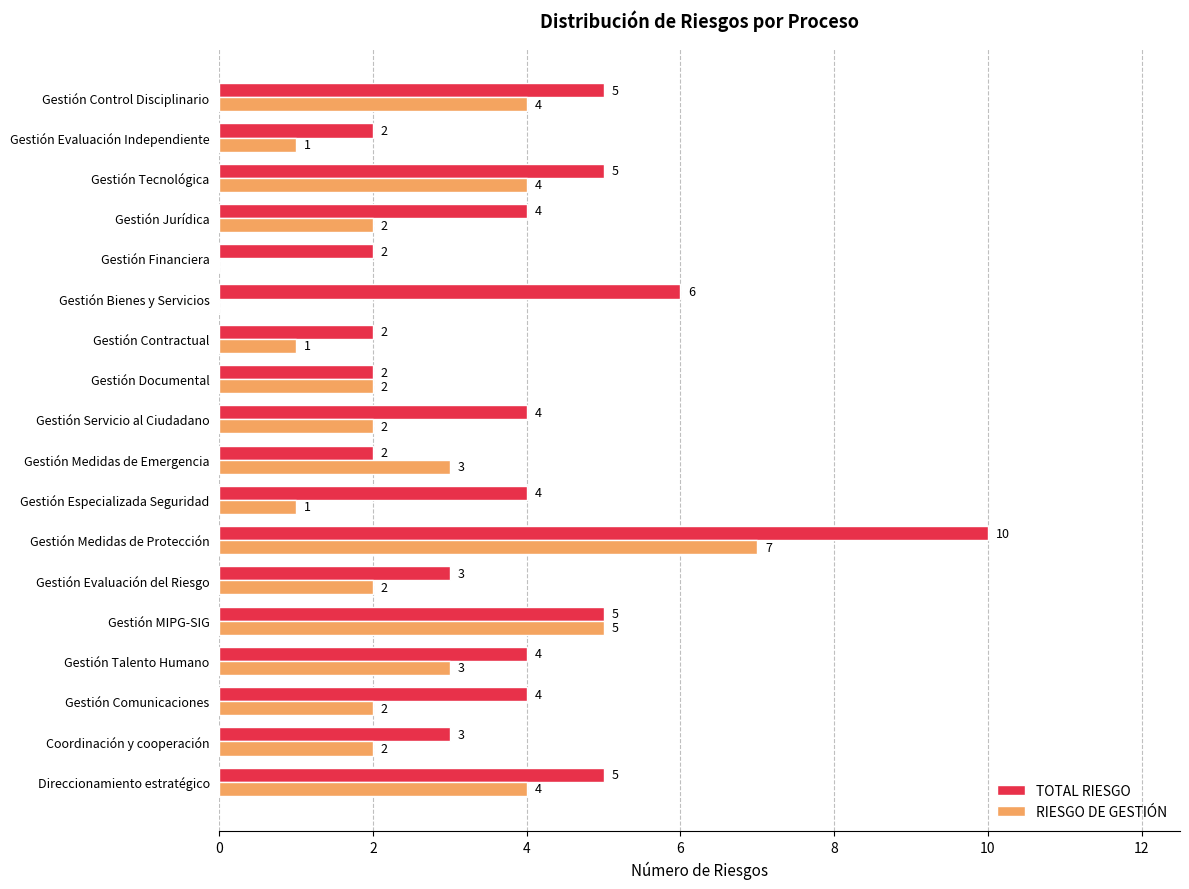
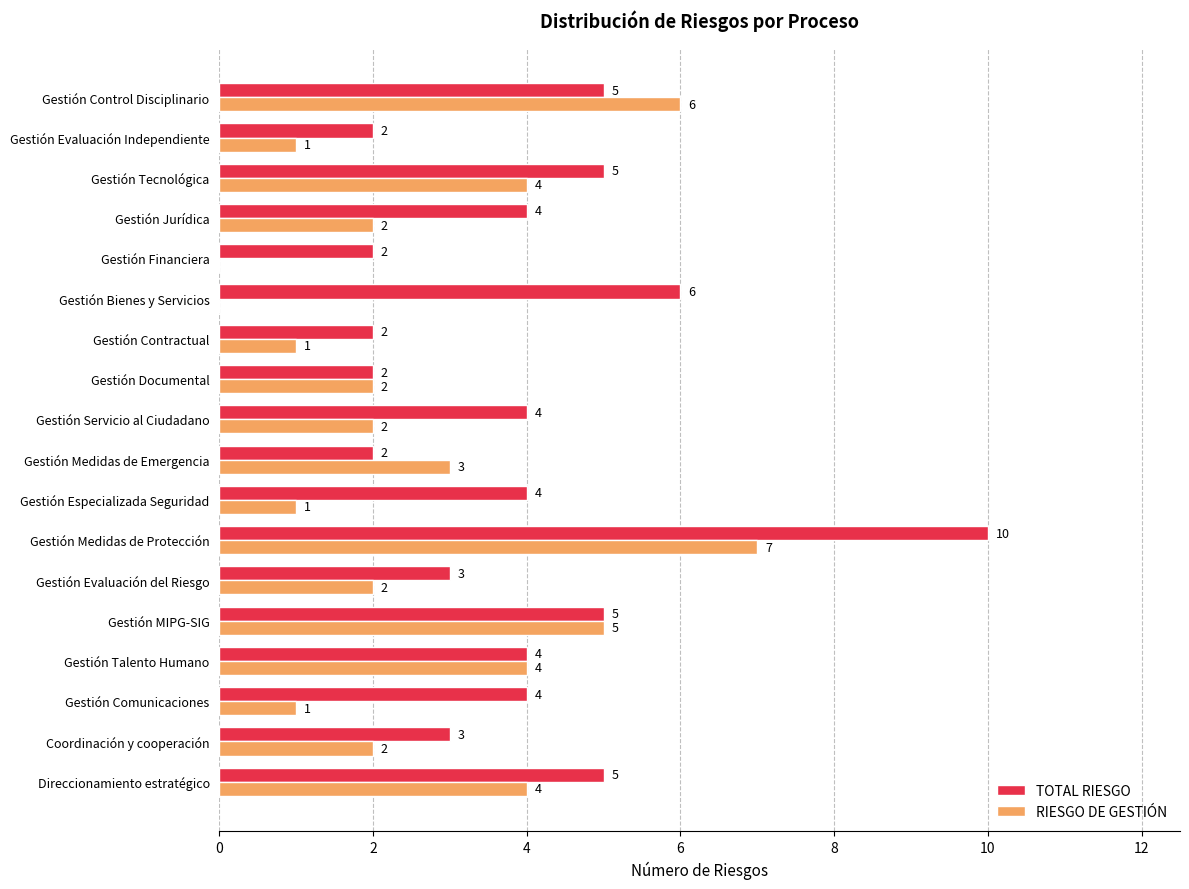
RIESGO DE GESTIÓN, Gestión Control Disciplinario: 4 -> 6
RIESGO DE GESTIÓN, Gestión Talento Humano: 3 -> 4
RIESGO DE GESTIÓN, Gestión Comunicaciones: 2 -> 1
